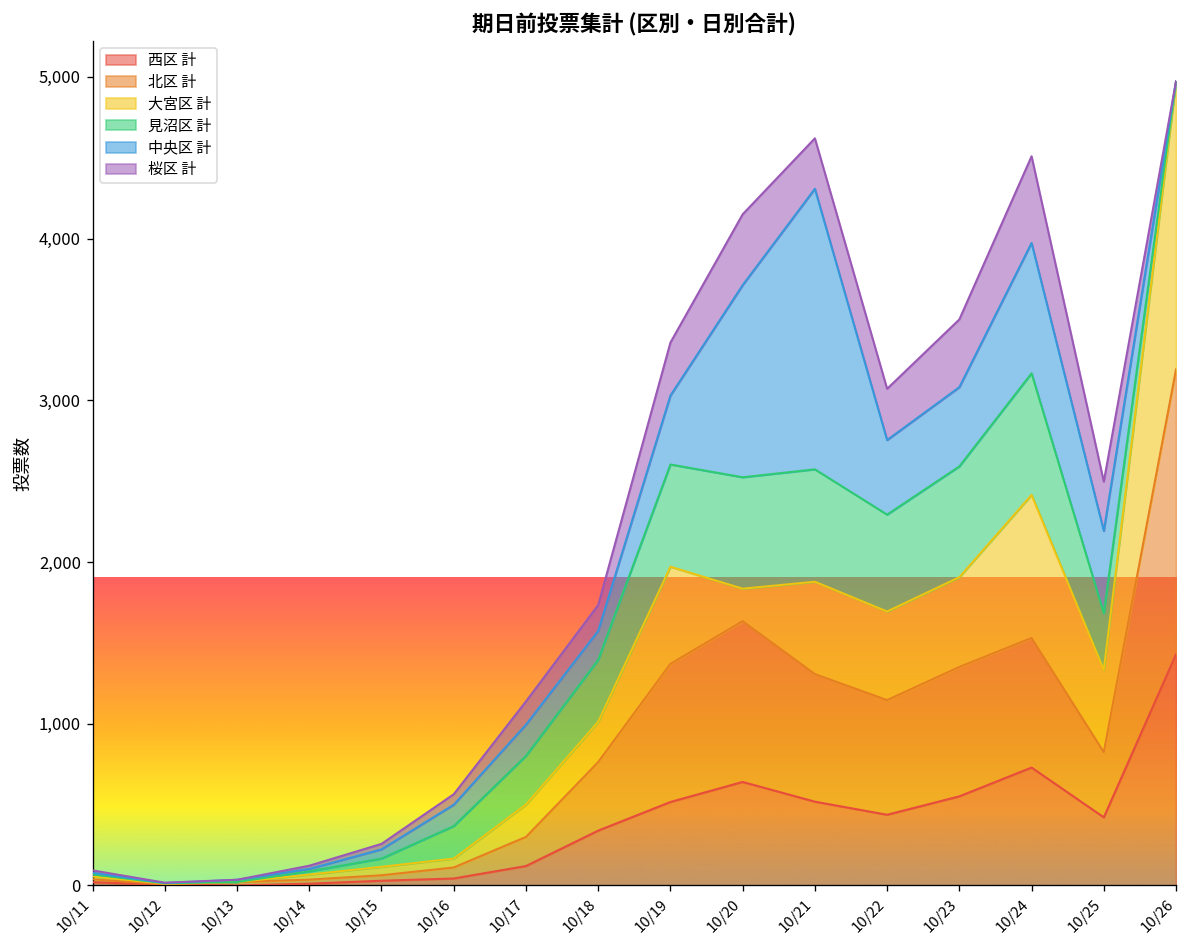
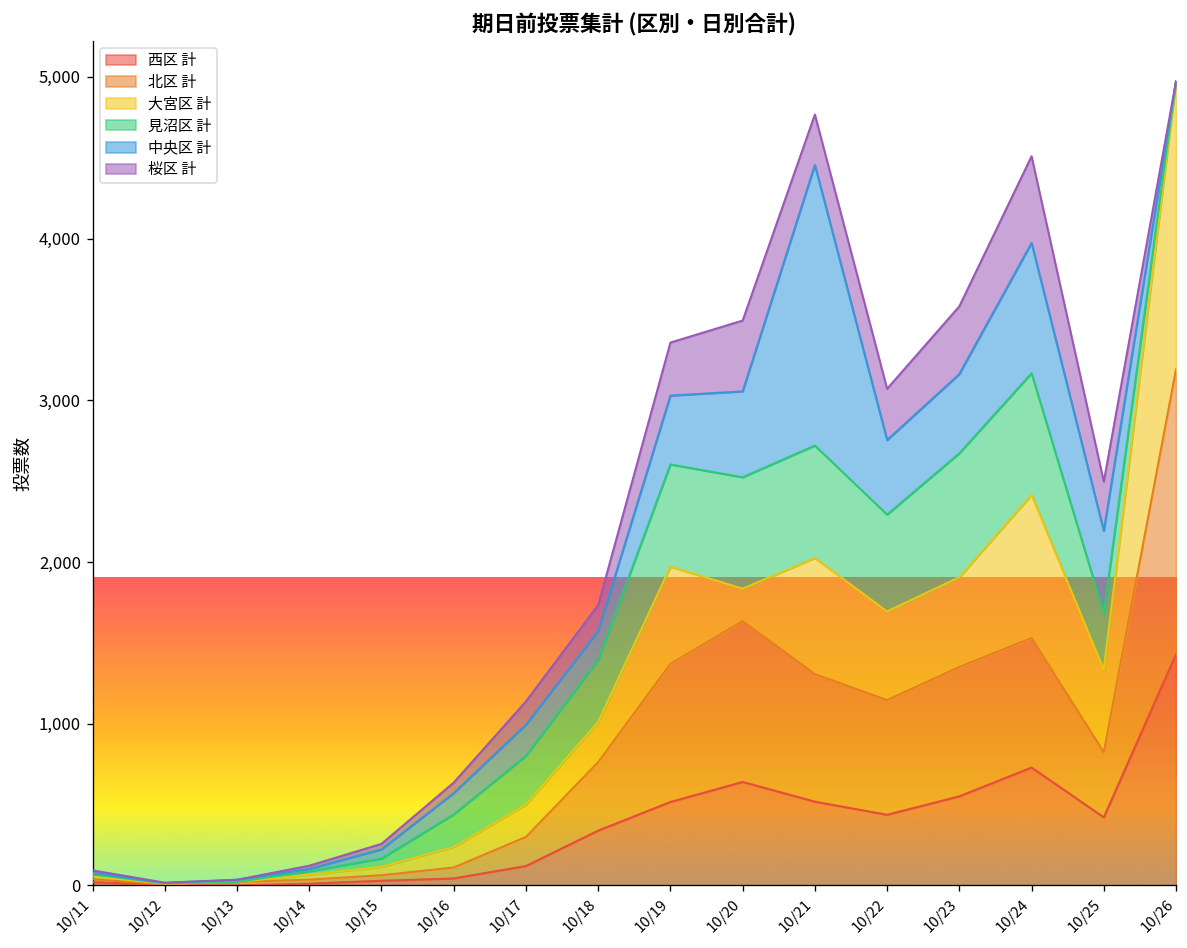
大宮区 計, 10/16: 60 -> 130
中央区 計, 10/20: 1,190 -> 530
大宮区 計, 10/21: 570 -> 720
見沼区 計, 10/23: 690 -> 770
